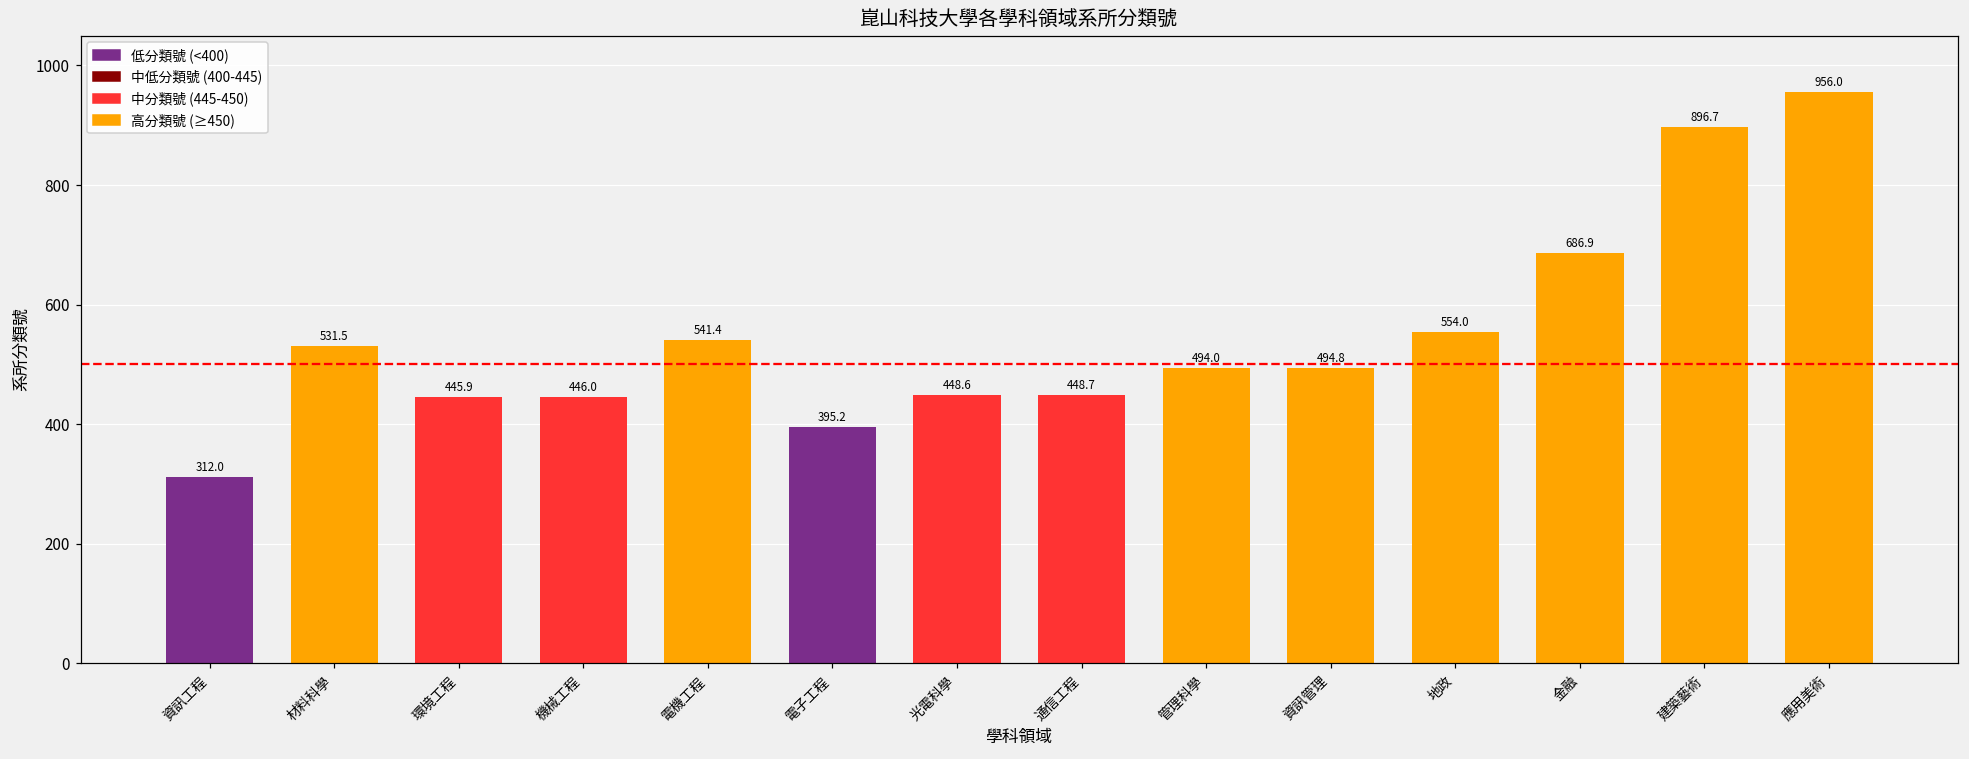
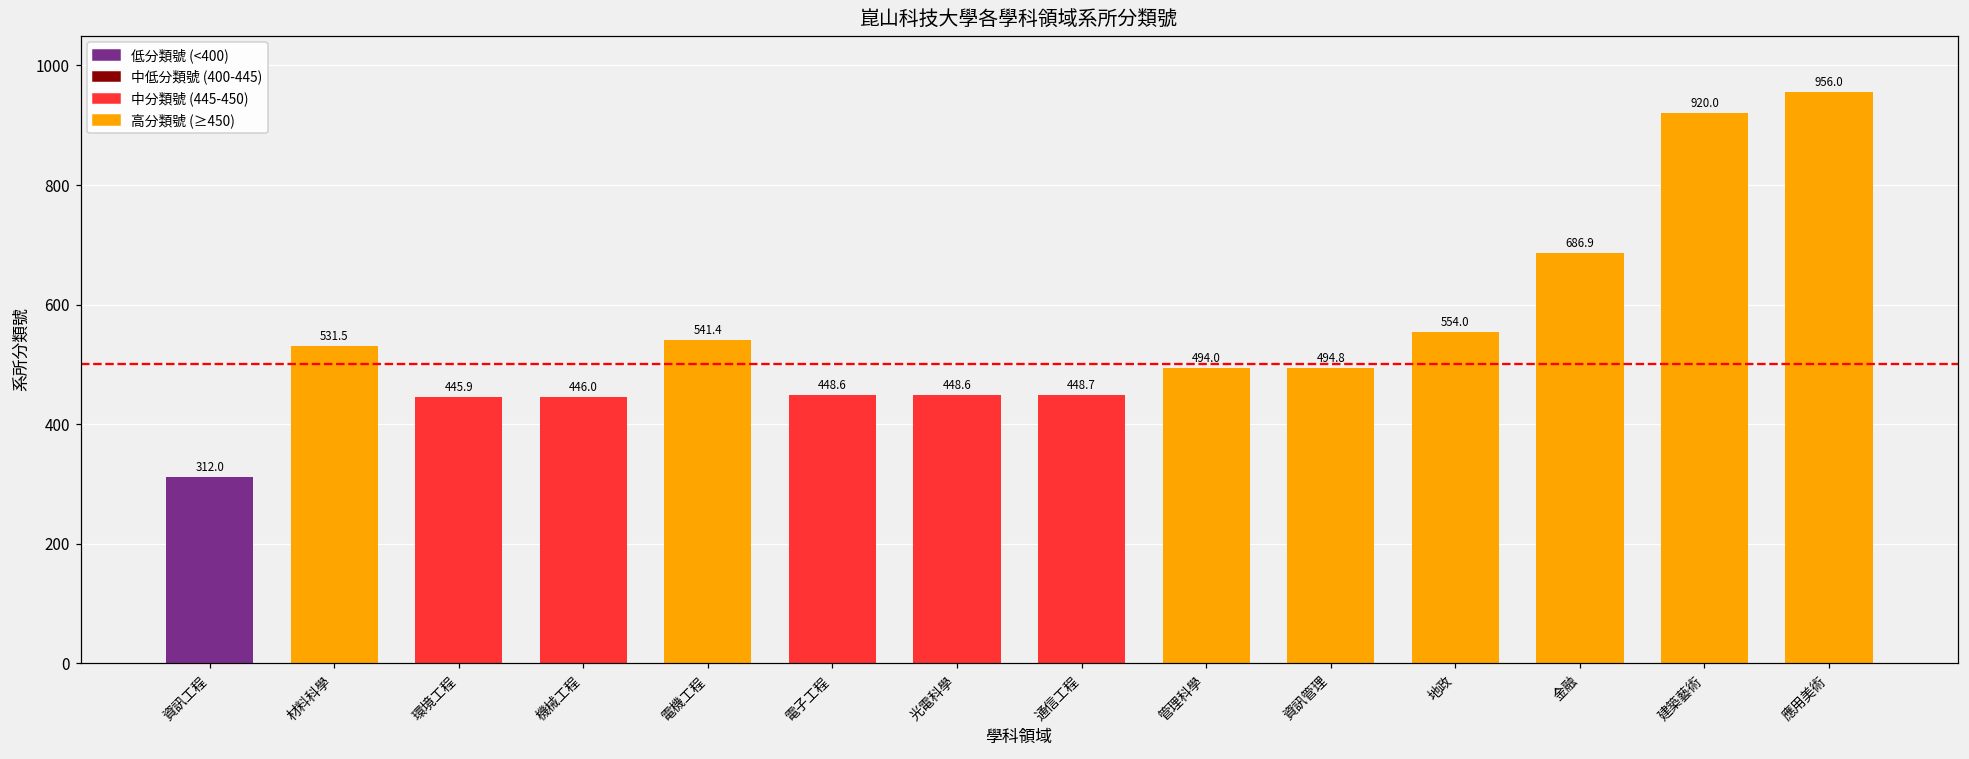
電子工程: 395.2 -> 448.6
建築藝術: 896.7 -> 920.0
